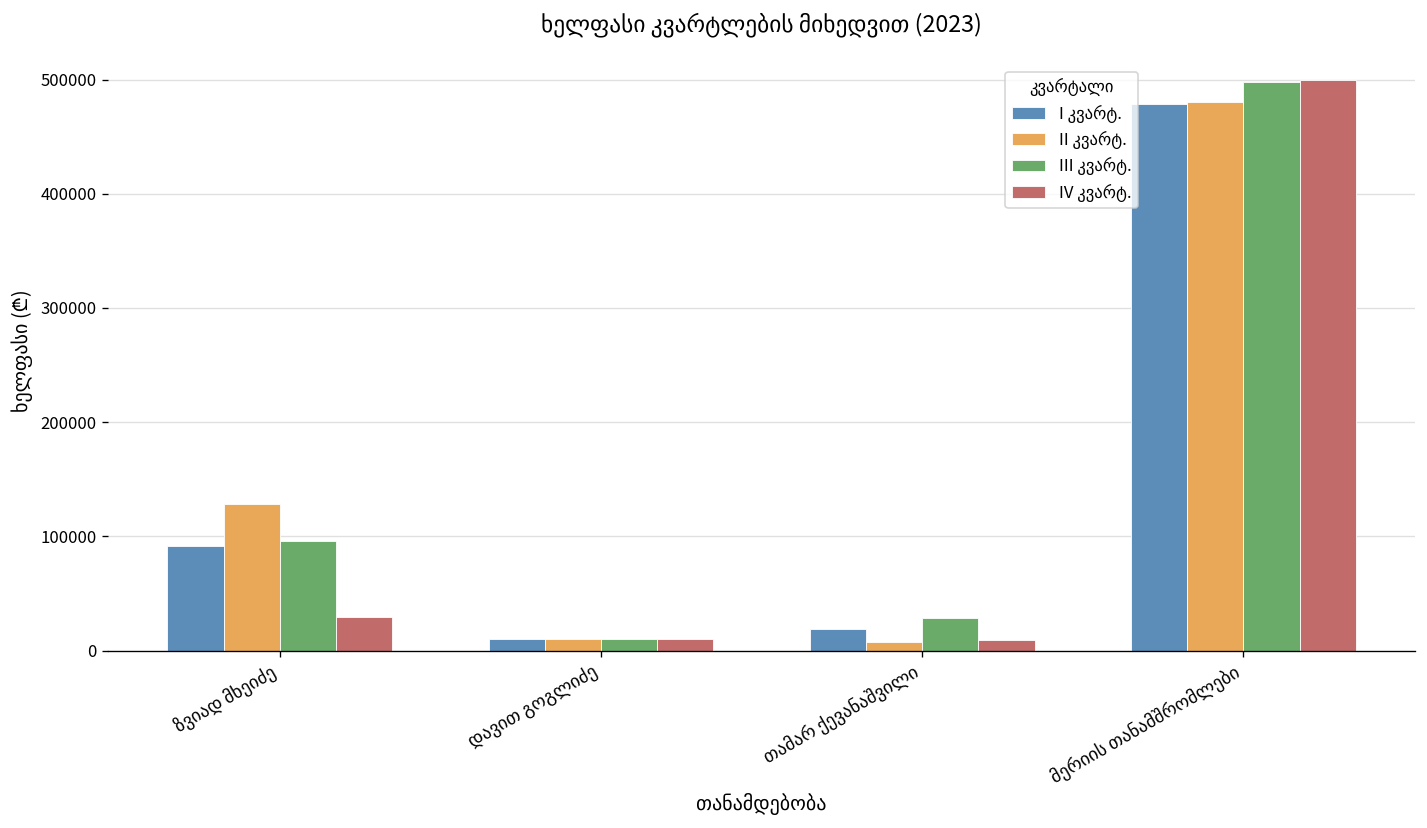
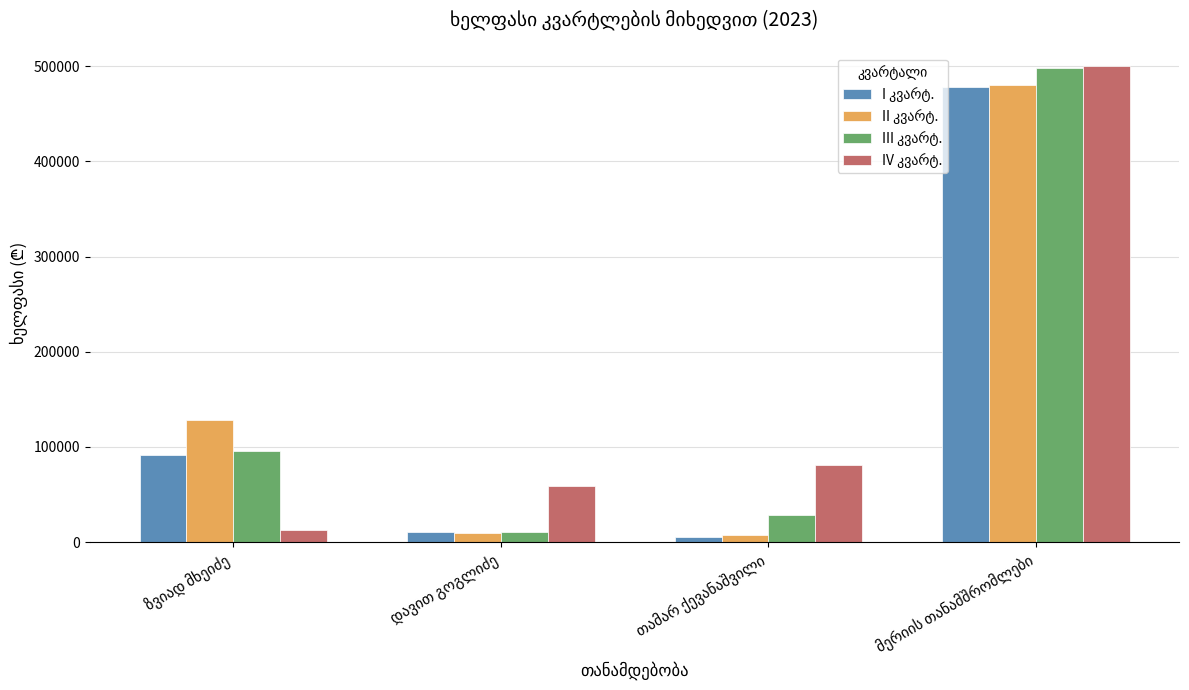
IV კვარტ., ზვიად მხეიძე: 30000 -> 10000
IV კვარტ., დავით გოგლიძე: 10000 -> 60000
I კვარტ., თამარ ქევანაშვილი: 20000 -> 10000
IV კვარტ., თამარ ქევანაშვილი: 10000 -> 80000
